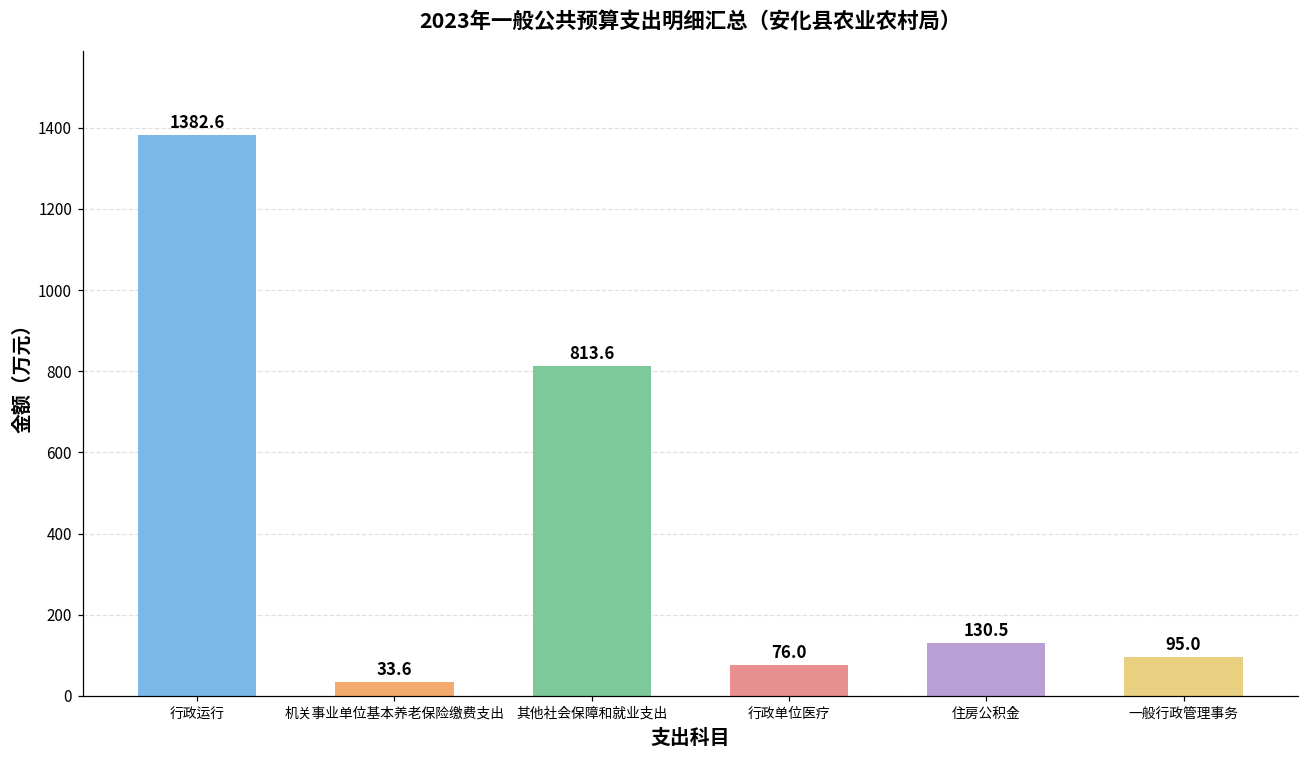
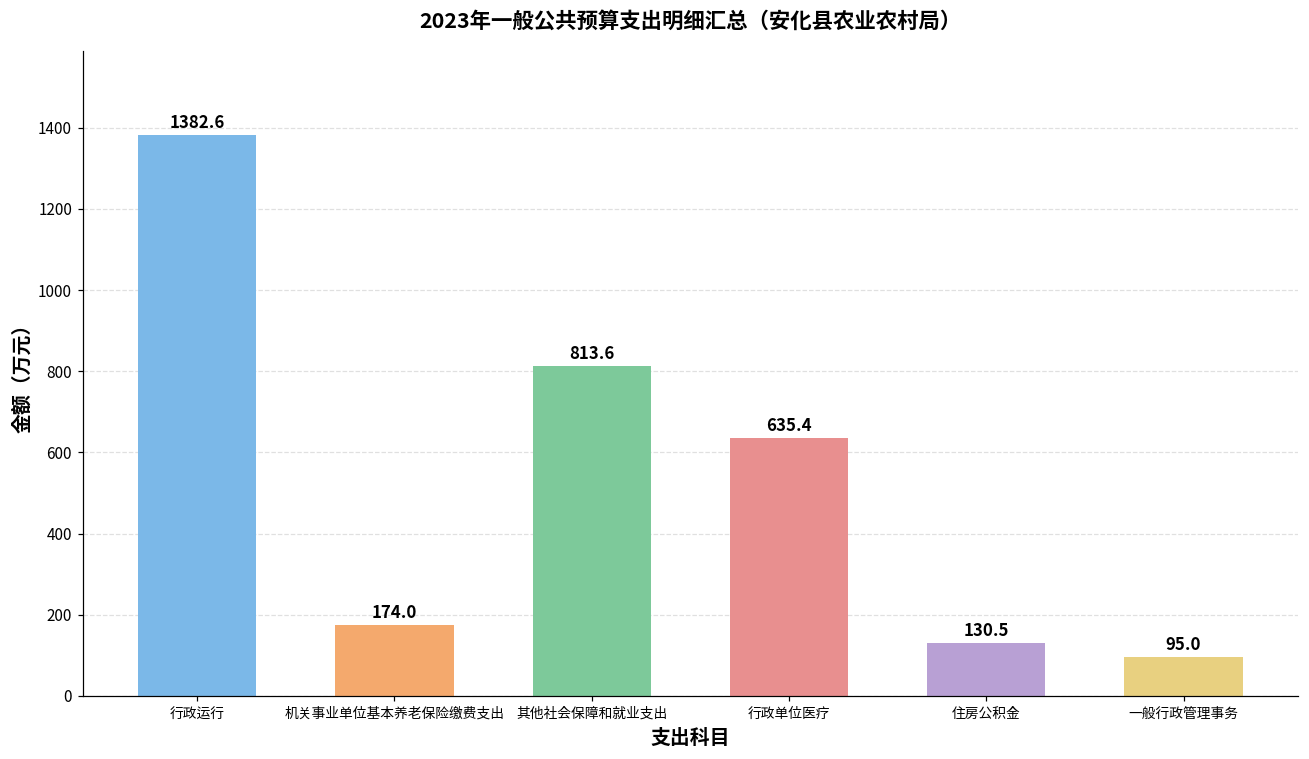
机关事业单位基本养老保险缴费支出: 33.6 -> 174.0
行政单位医疗: 76.0 -> 635.4
